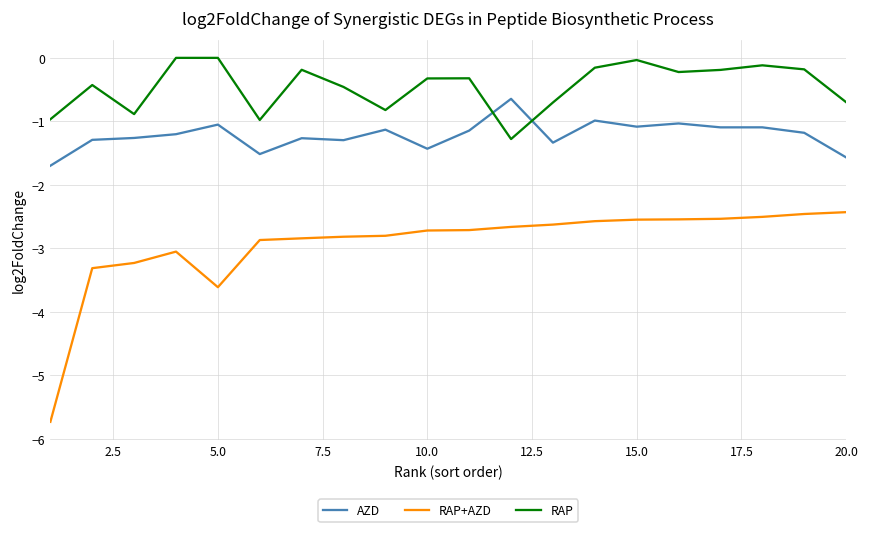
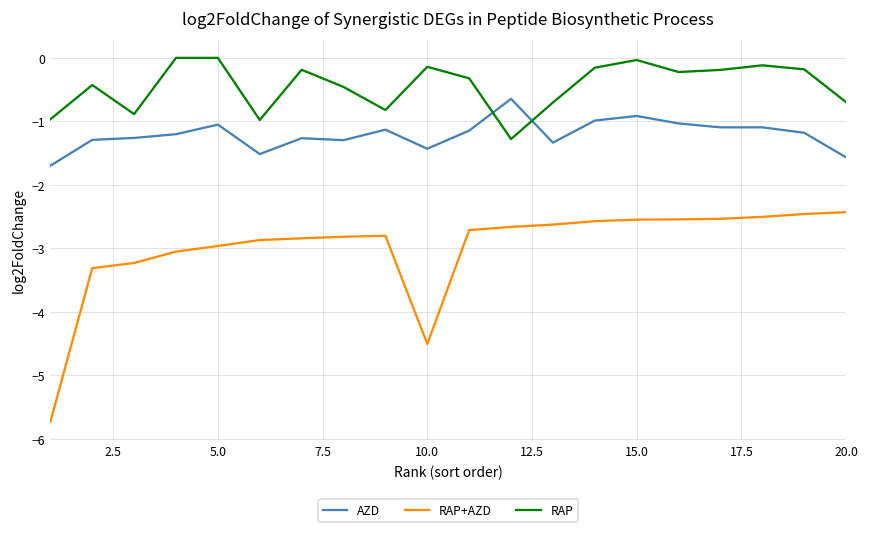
RAP+AZD, 5.0: -3.6 -> -3.0
RAP+AZD, 10.0: -2.7 -> -4.5
RAP, 10.0: -0.3 -> -0.1
AZD, 15.0: -1.1 -> -0.9
